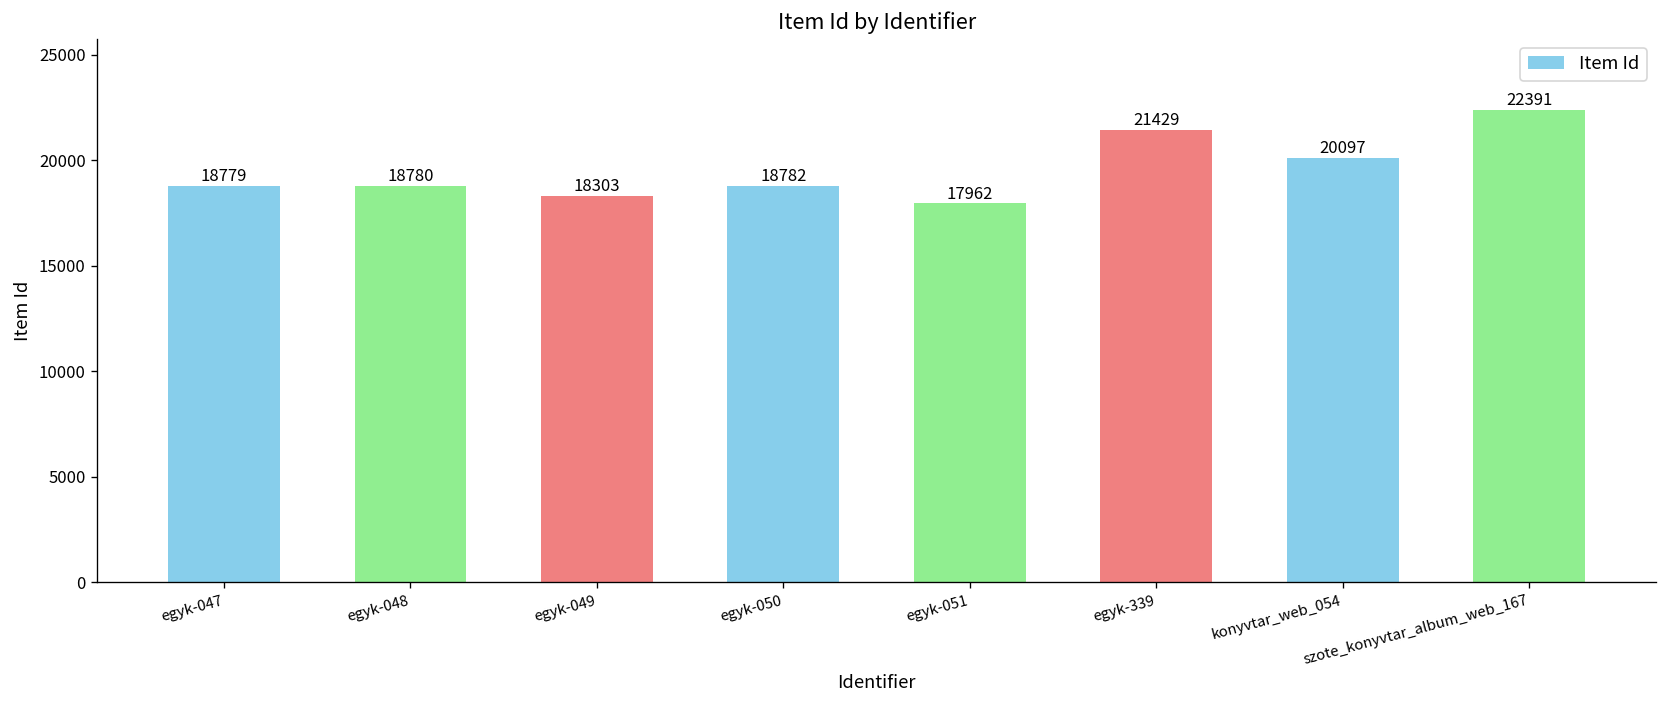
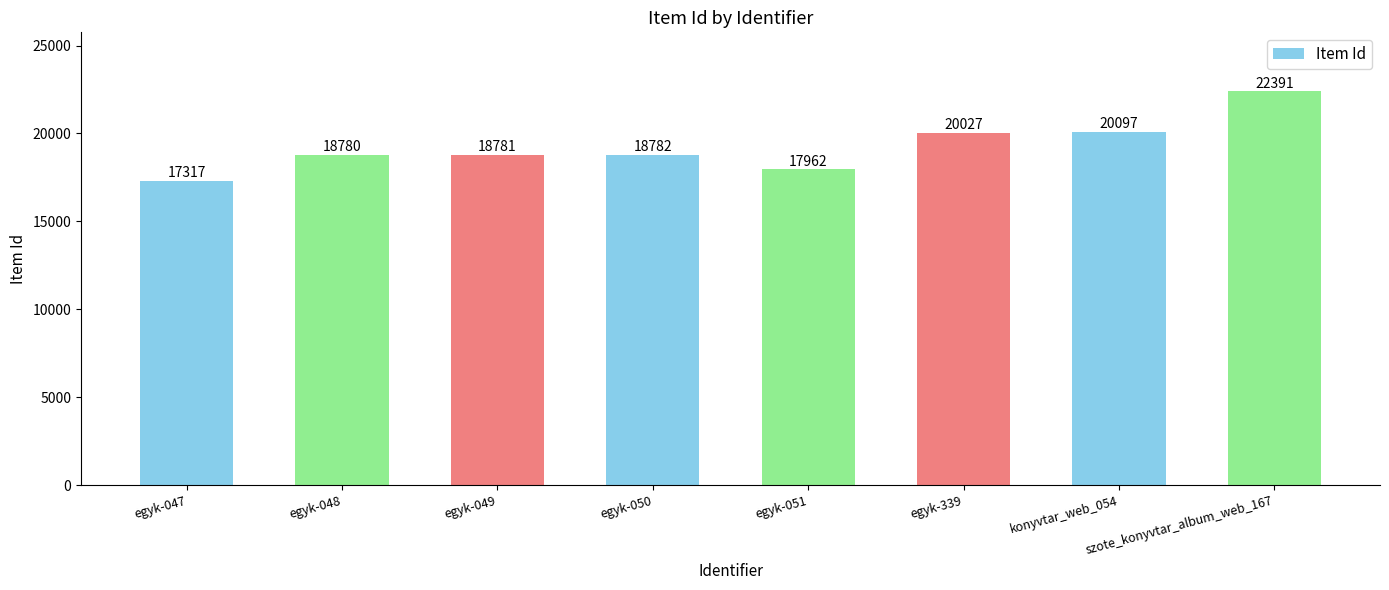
egyk-047: 18779 -> 17317
egyk-049: 18303 -> 18781
egyk-339: 21429 -> 20027
